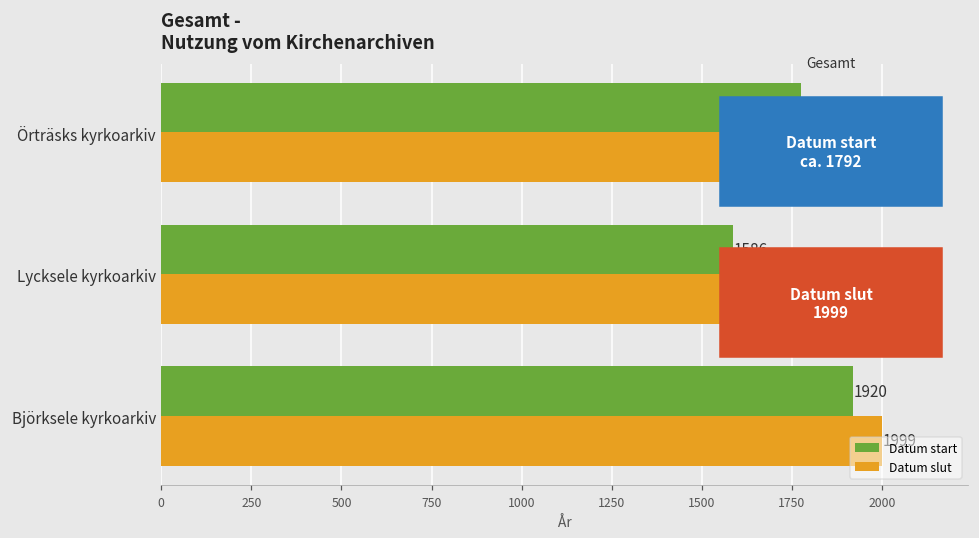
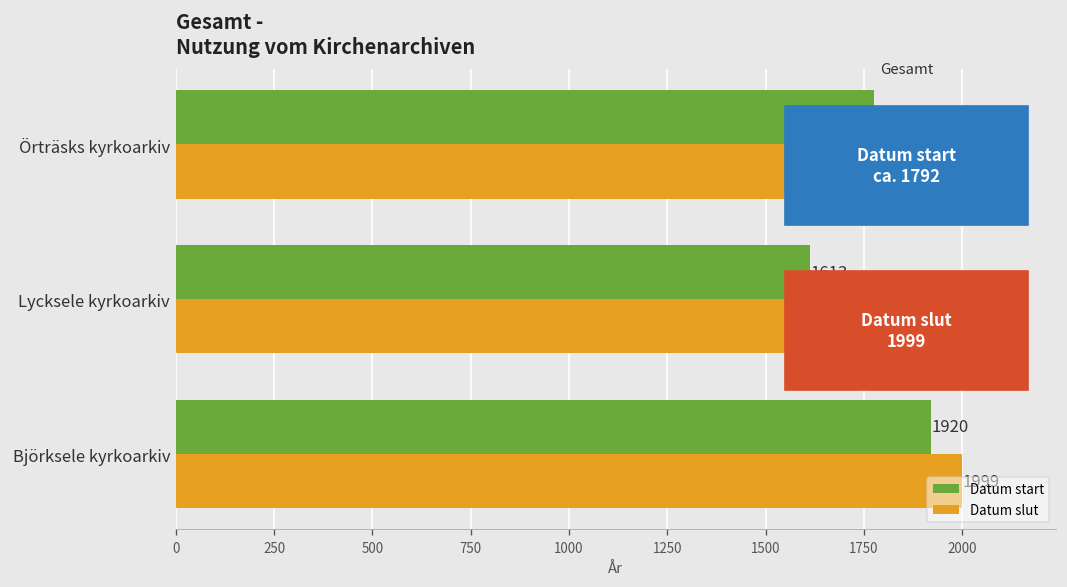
Datum start, Lycksele kyrkoarkiv: 1586 -> 1613
